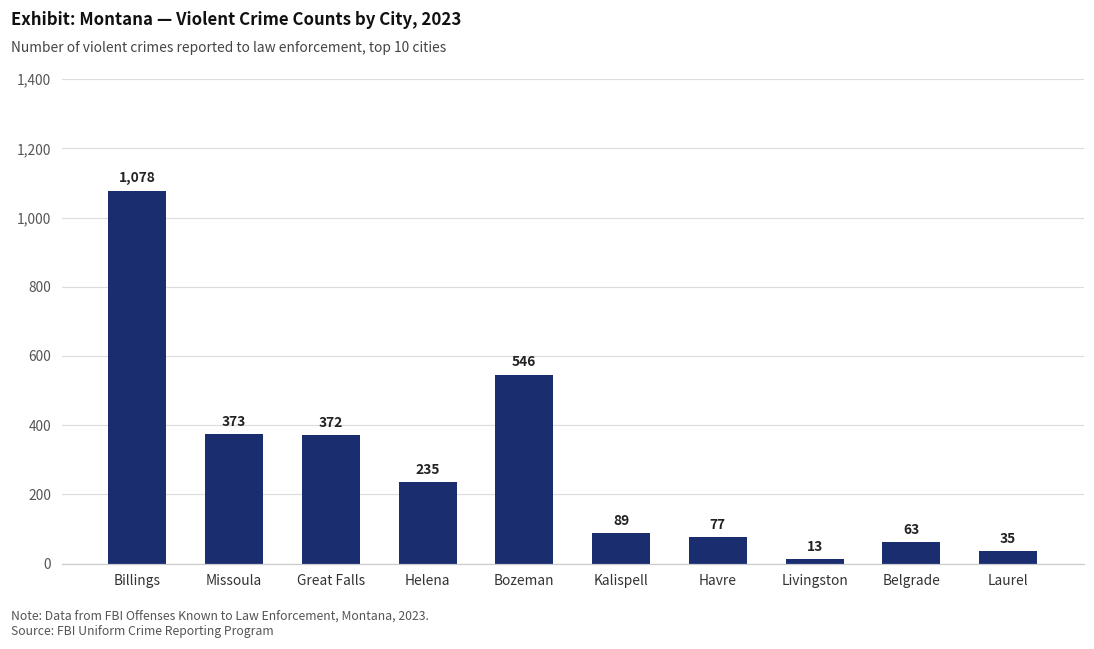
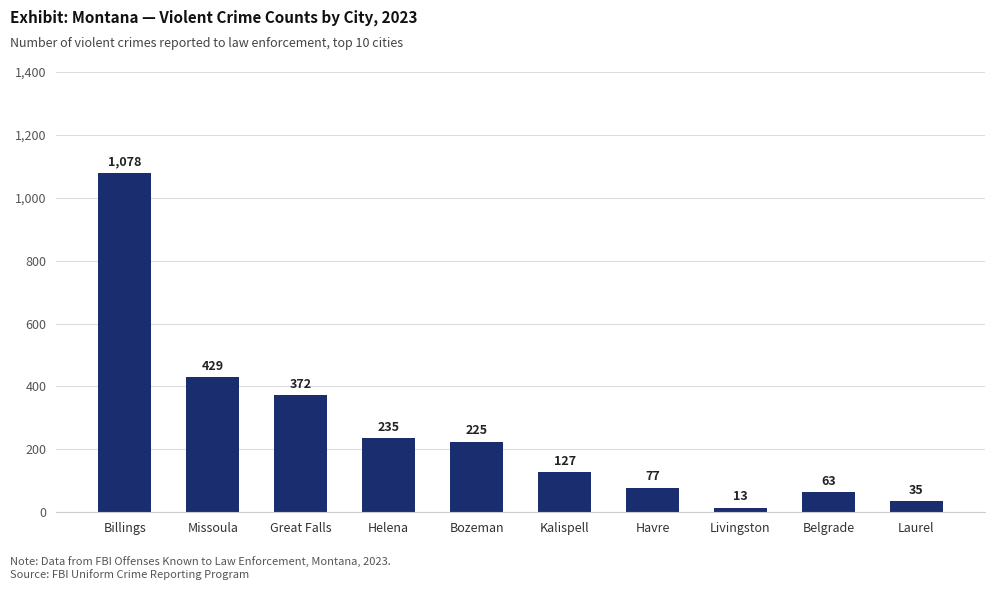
Missoula: 373 -> 429
Bozeman: 546 -> 225
Kalispell: 89 -> 127
